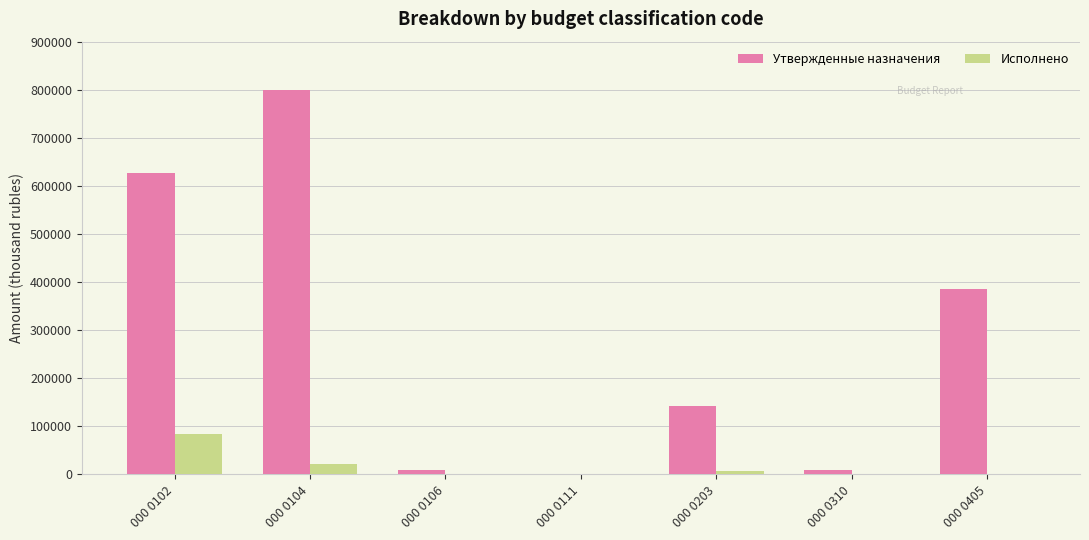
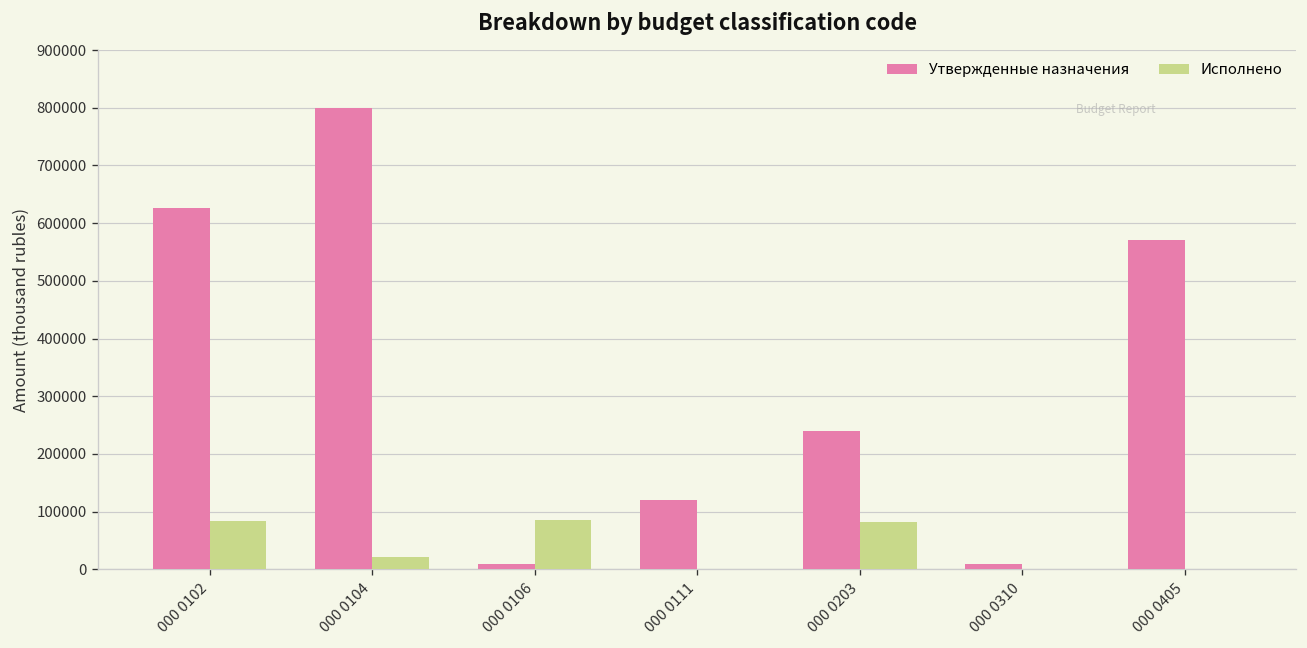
Исполнено, 000 0106: 0 -> 80000
Утвержденные назначения, 000 0111: 0 -> 120000
Утвержденные назначения, 000 0203: 140000 -> 240000
Исполнено, 000 0203: 10000 -> 80000
Утвержденные назначения, 000 0405: 390000 -> 570000
